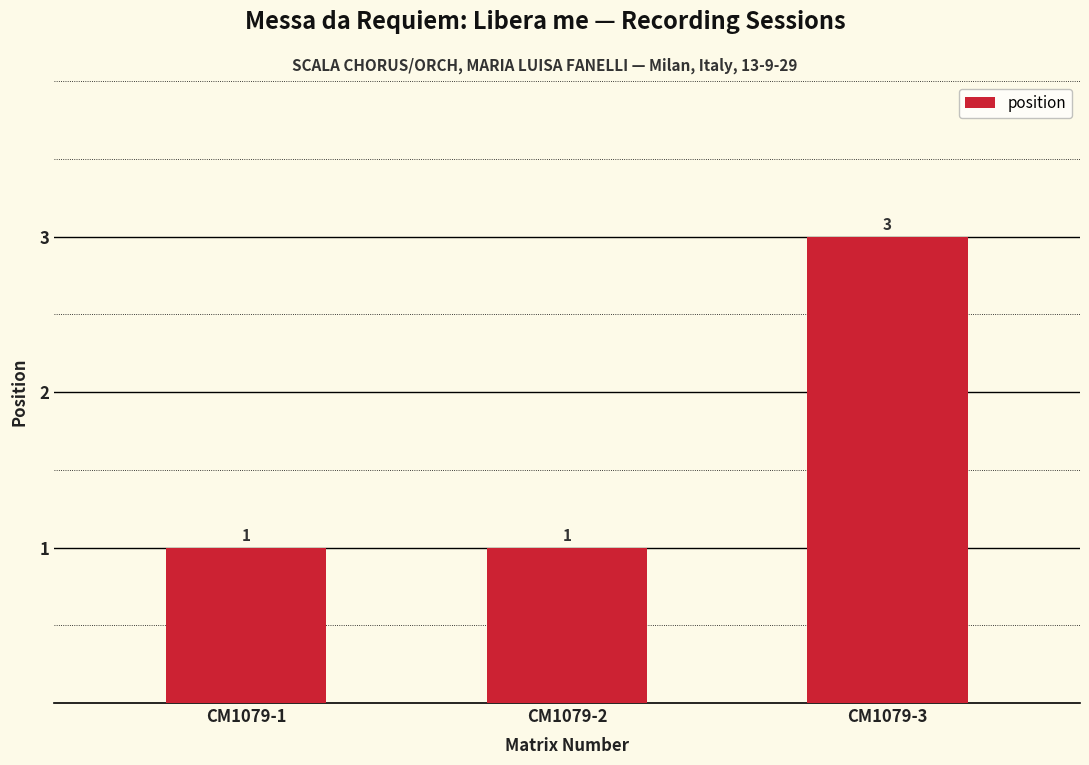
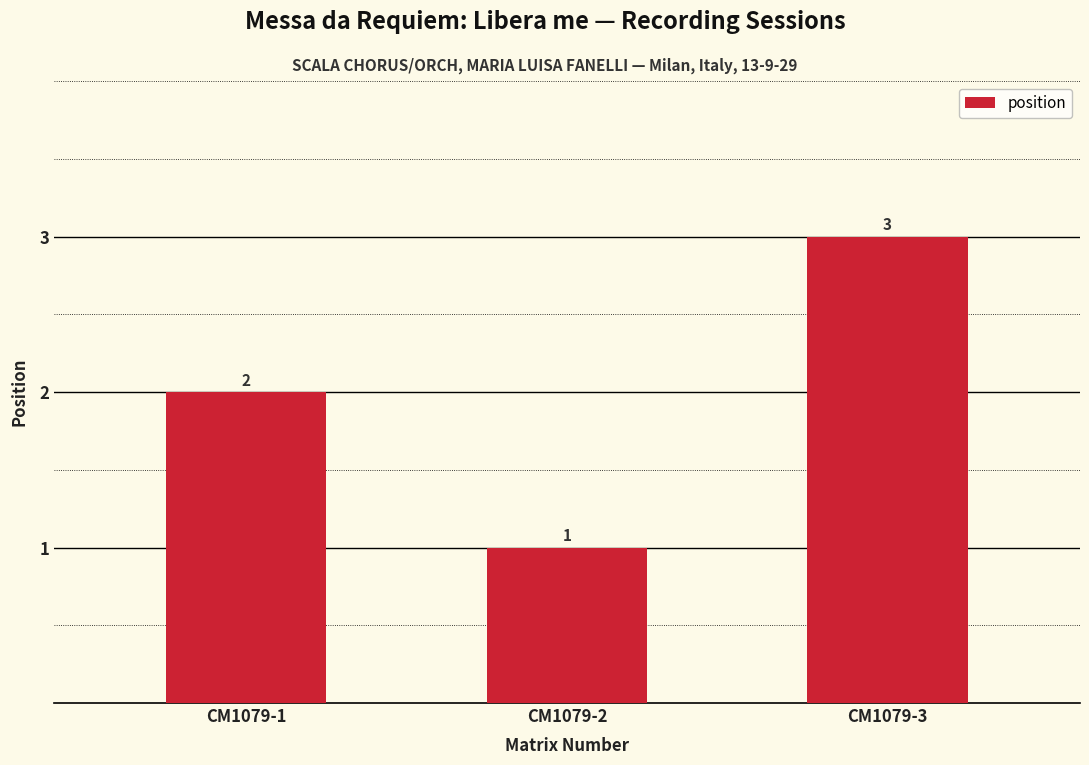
CM1079-1: 1 -> 2
